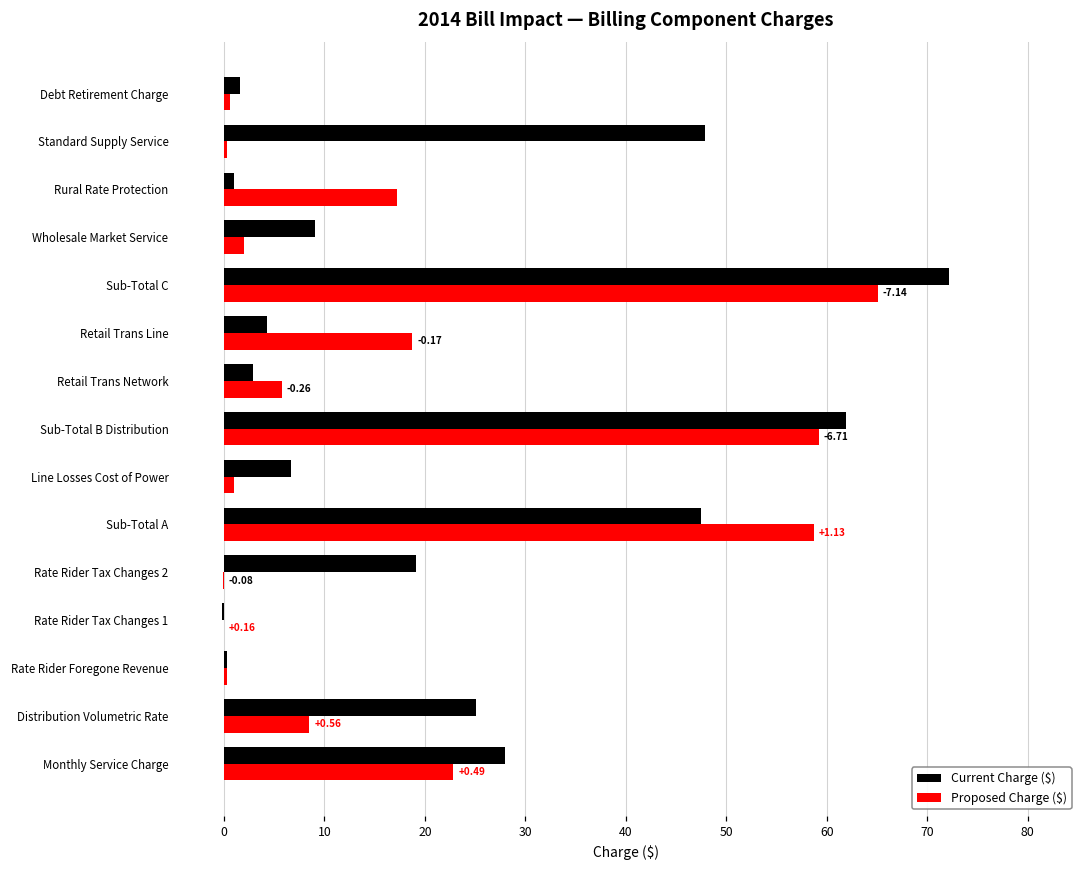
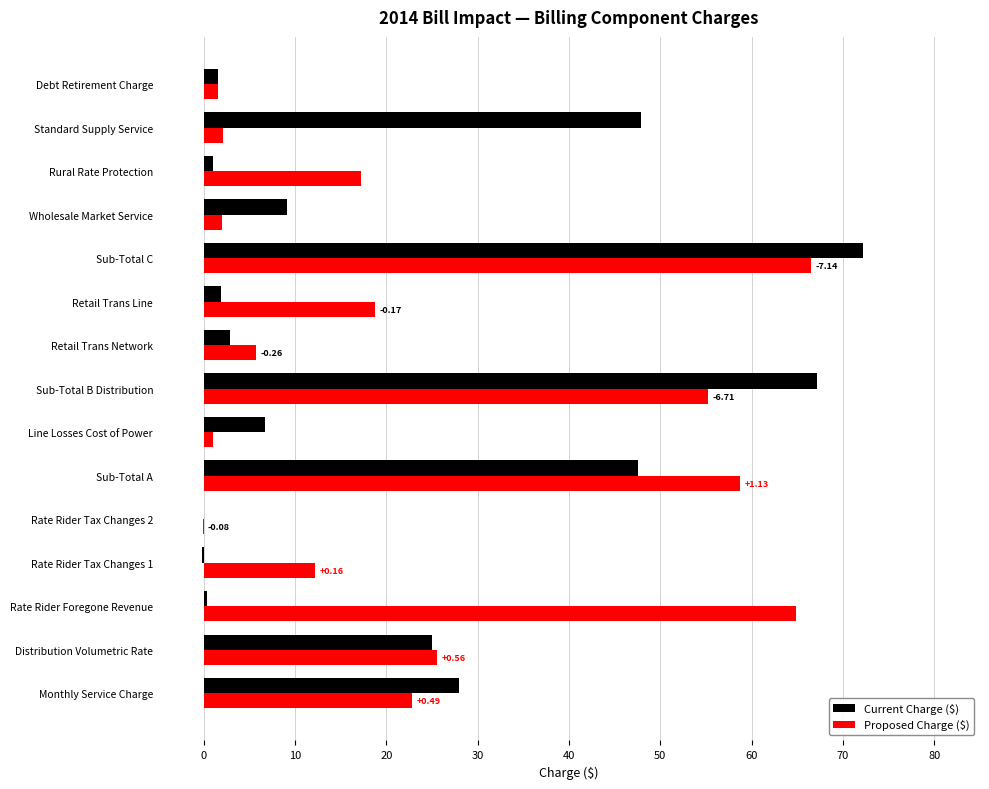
Proposed Charge ($), Debt Retirement Charge: 1 -> 2
Proposed Charge ($), Standard Supply Service: 0 -> 2
Proposed Charge ($), Sub-Total C: 65 -> 67
Current Charge ($), Retail Trans Line: 4 -> 2
Current Charge ($), Sub-Total B Distribution: 62 -> 67
Proposed Charge ($), Sub-Total B Distribution: 59 -> 55
Current Charge ($), Rate Rider Tax Changes 2: 19 -> 0
Proposed Charge ($), Rate Rider Tax Changes 1: 0 -> 12
Proposed Charge ($), Rate Rider Foregone Revenue: 0 -> 65
Proposed Charge ($), Distribution Volumetric Rate: 9 -> 26
